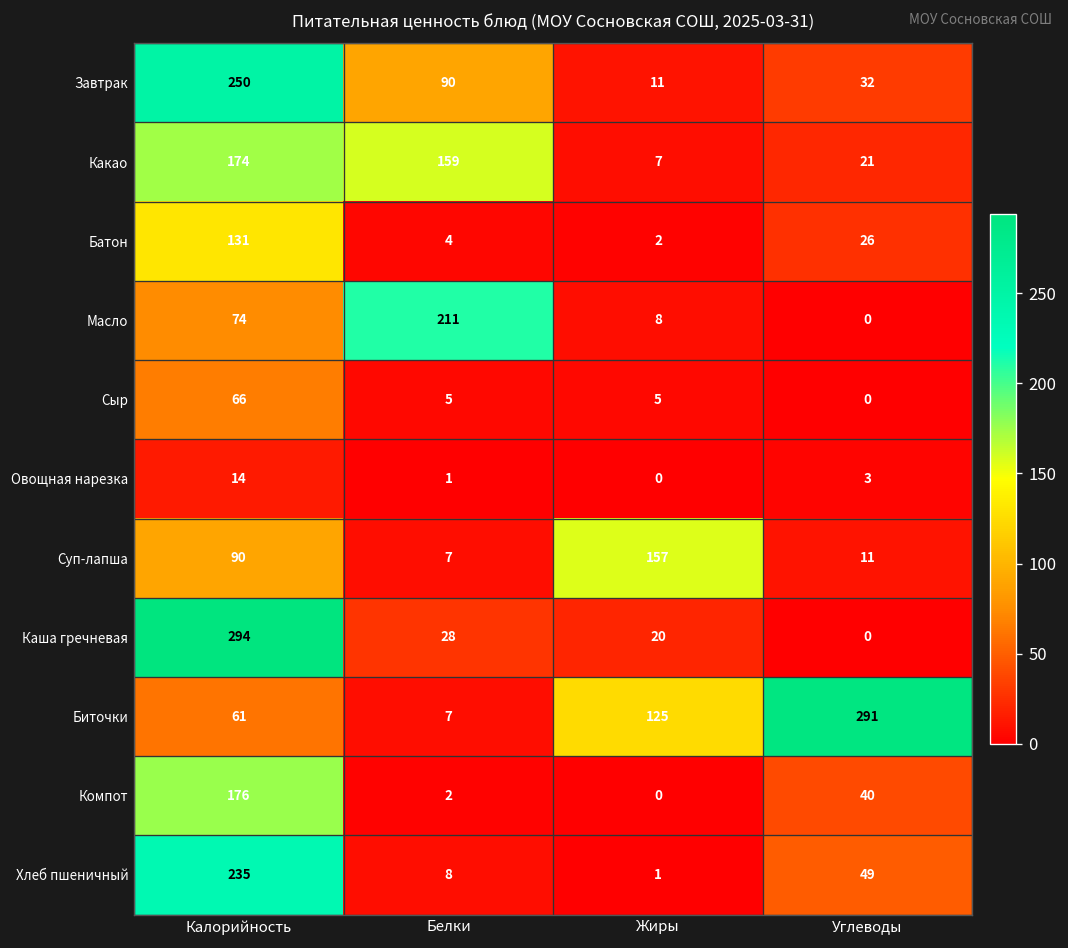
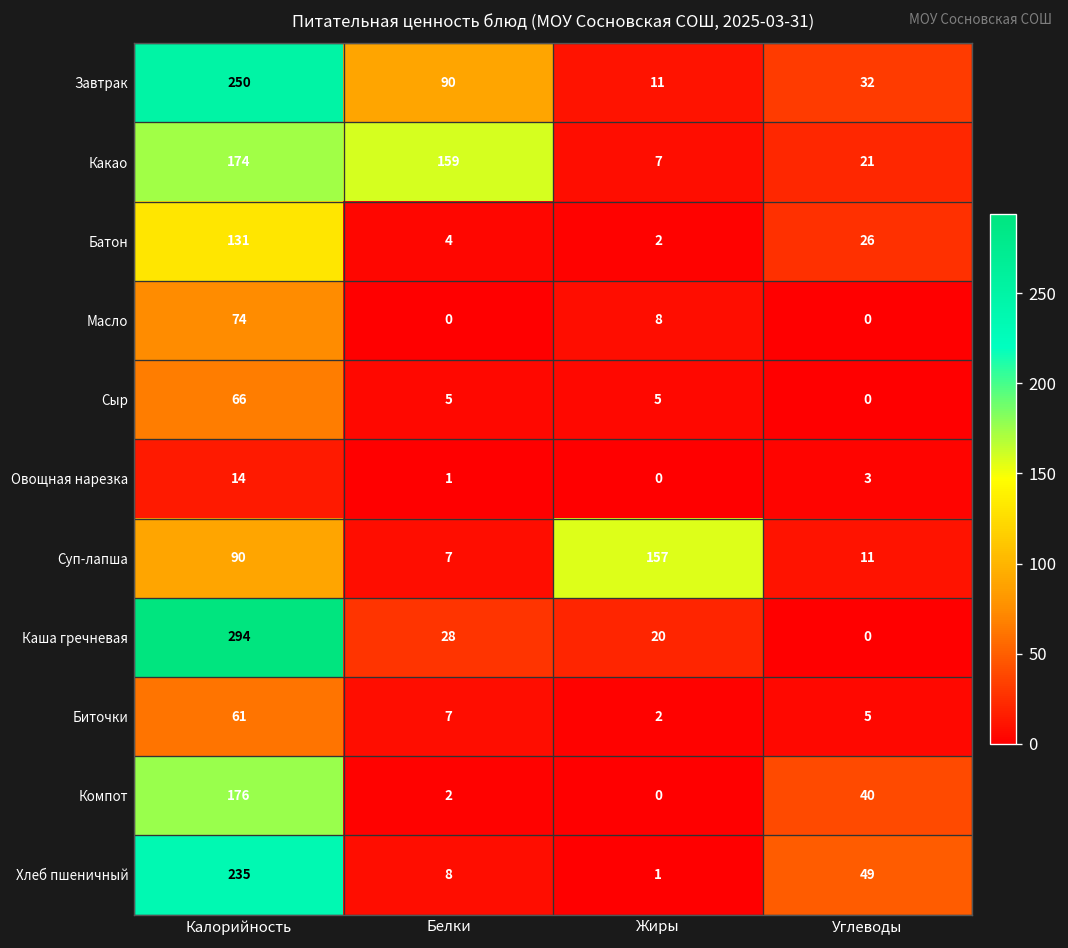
Масло, Белки: 211 -> 0
Биточки, Жиры: 125 -> 2
Биточки, Углеводы: 291 -> 5
